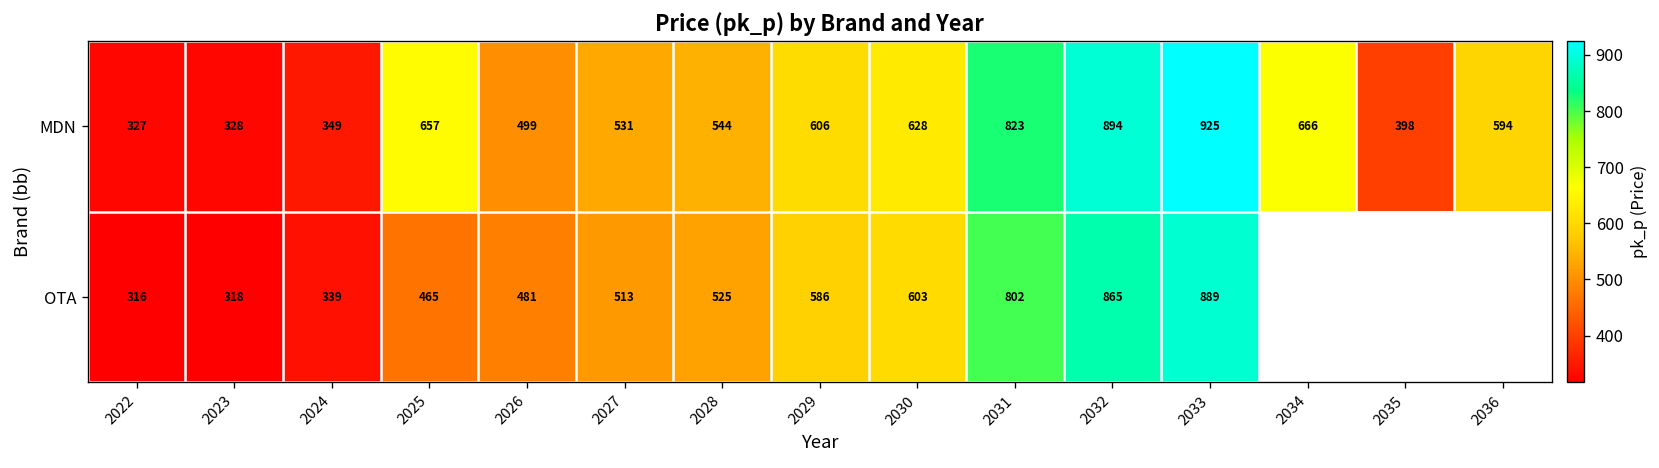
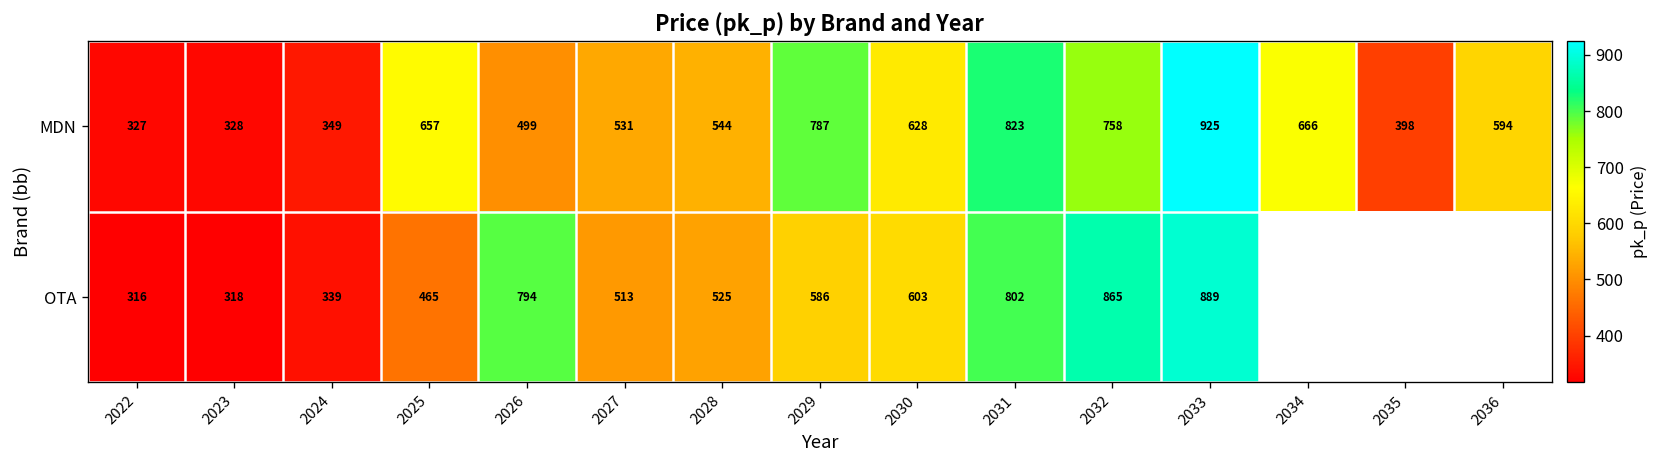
MDN, 2029: 606 -> 787
MDN, 2032: 894 -> 758
OTA, 2026: 481 -> 794
